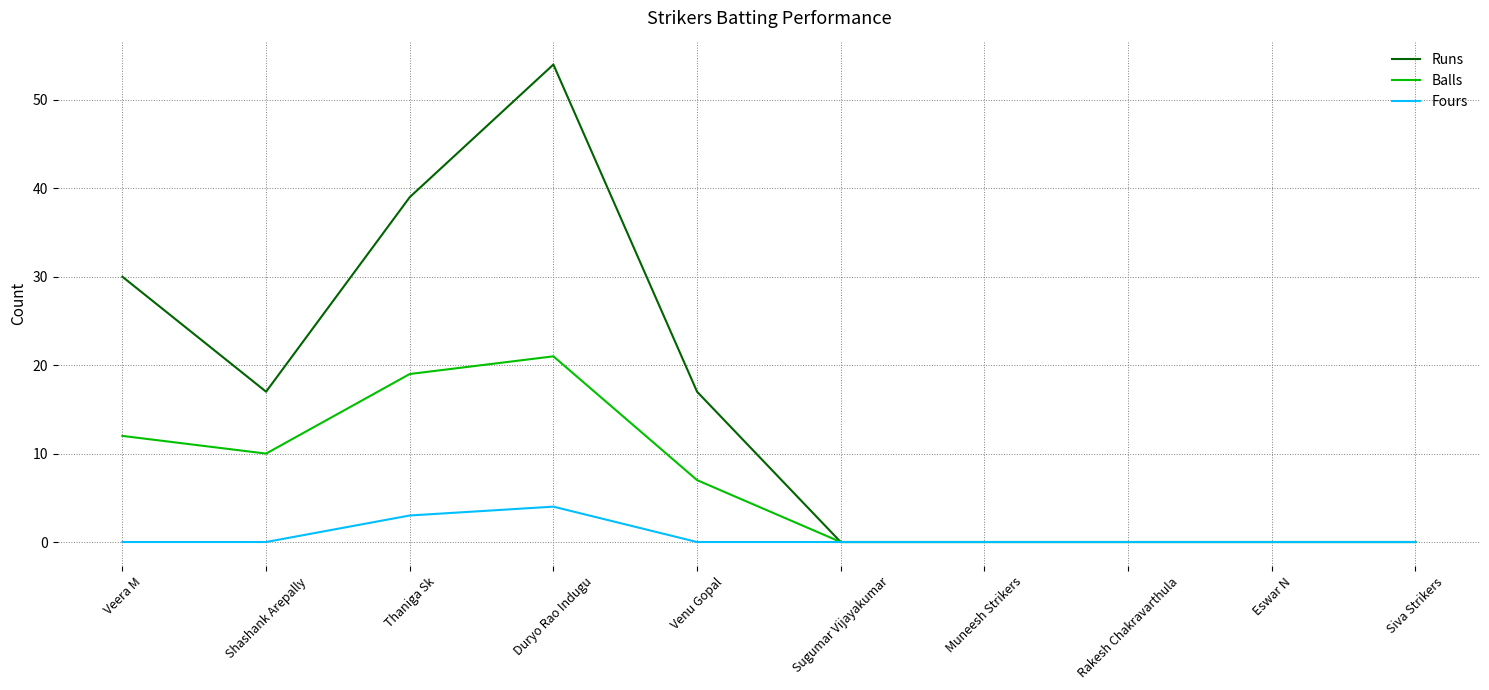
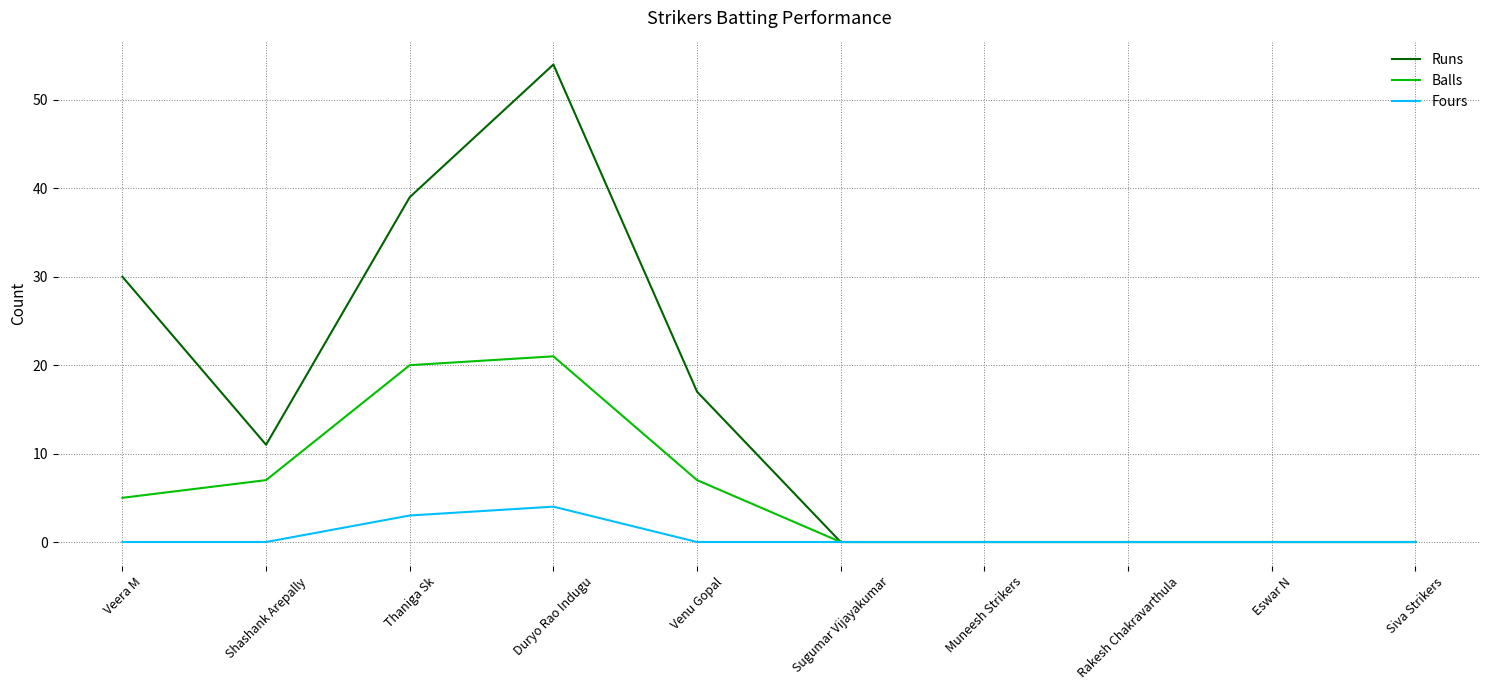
Balls, Veera M: 12 -> 5
Runs, Shashank Arepally: 17 -> 11
Balls, Shashank Arepally: 10 -> 7
Balls, Thaniga Sk: 19 -> 20
